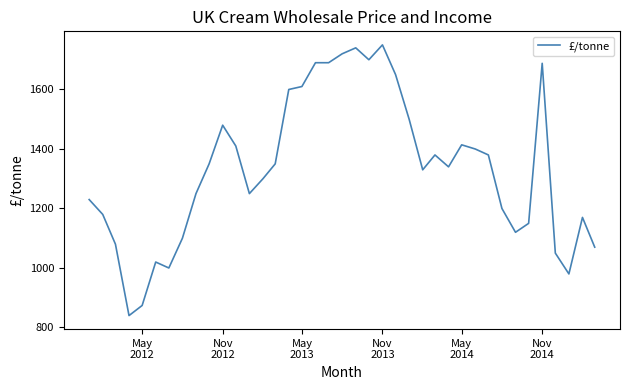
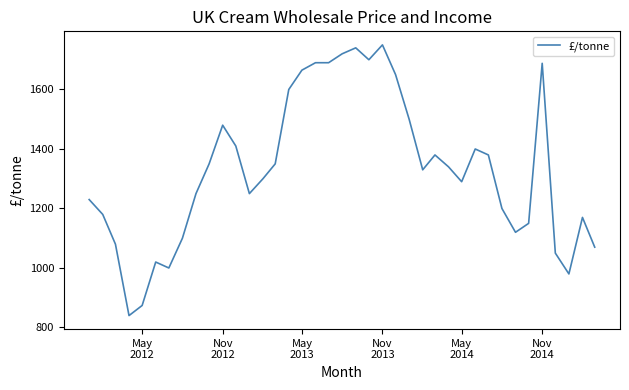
May 2013: 1610 -> 1670
May 2014: 1410 -> 1290
